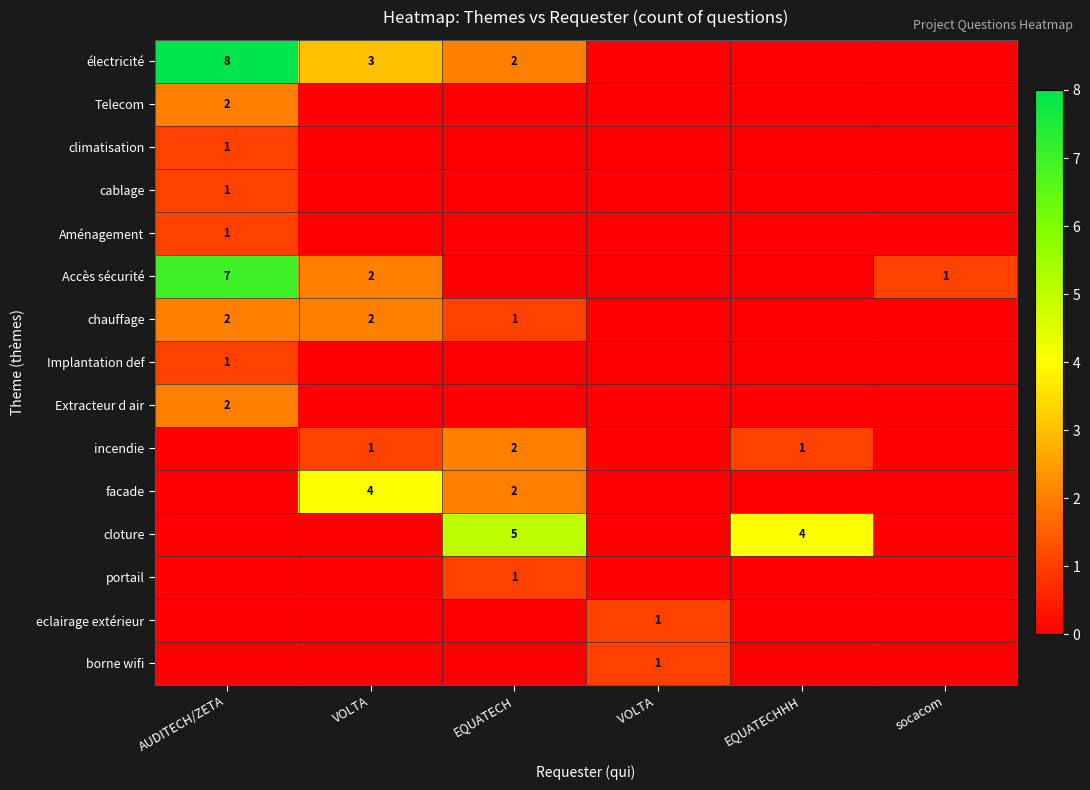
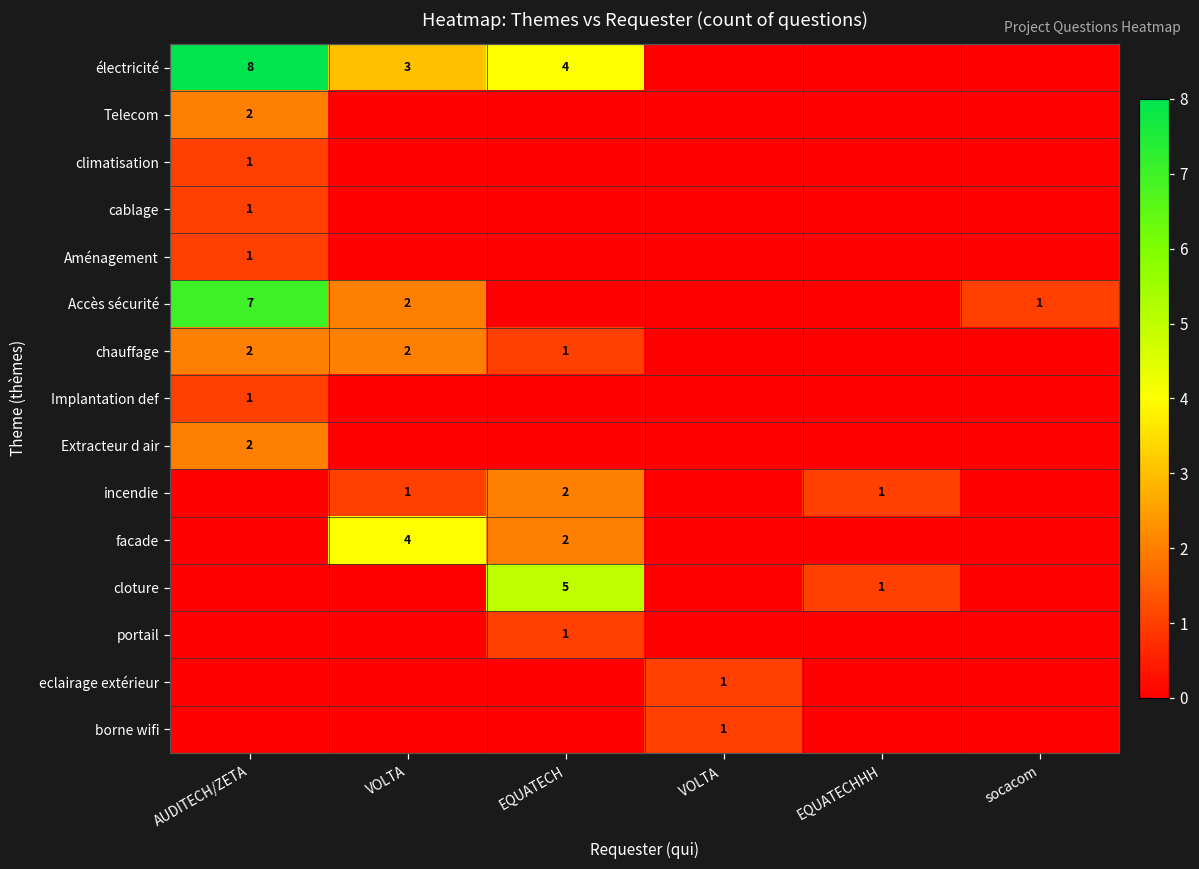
électricité, EQUATECH: 2 -> 4
cloture, EQUATECHHH: 4 -> 1
